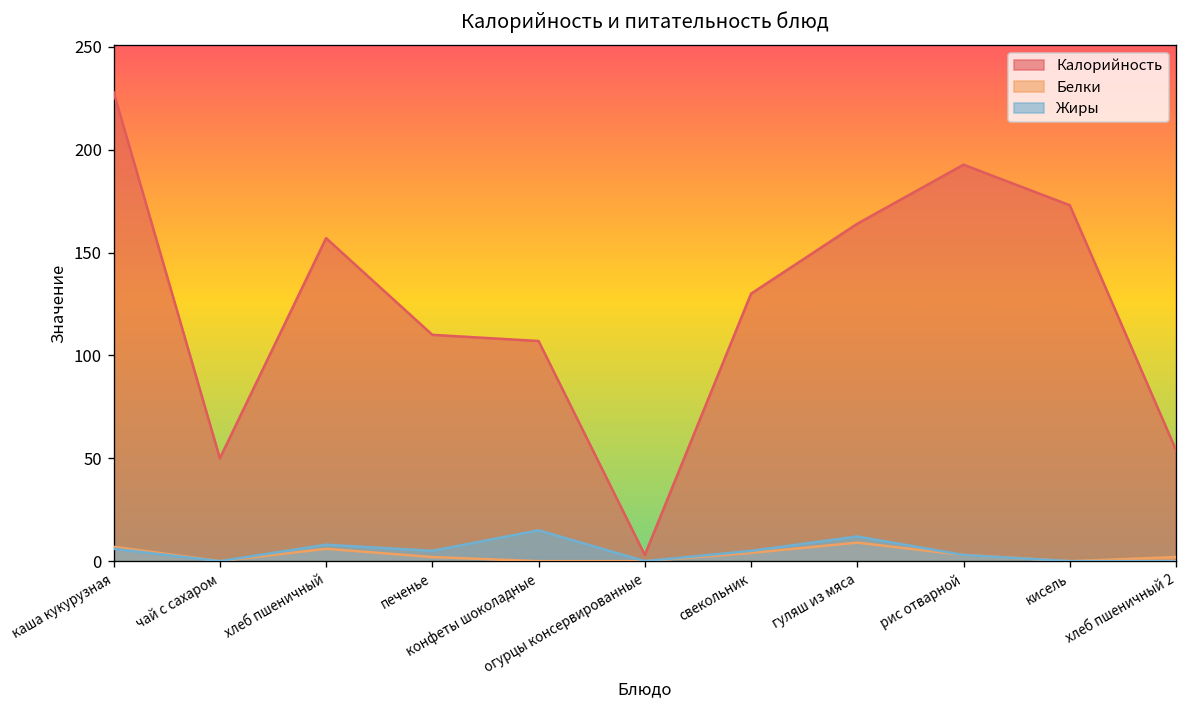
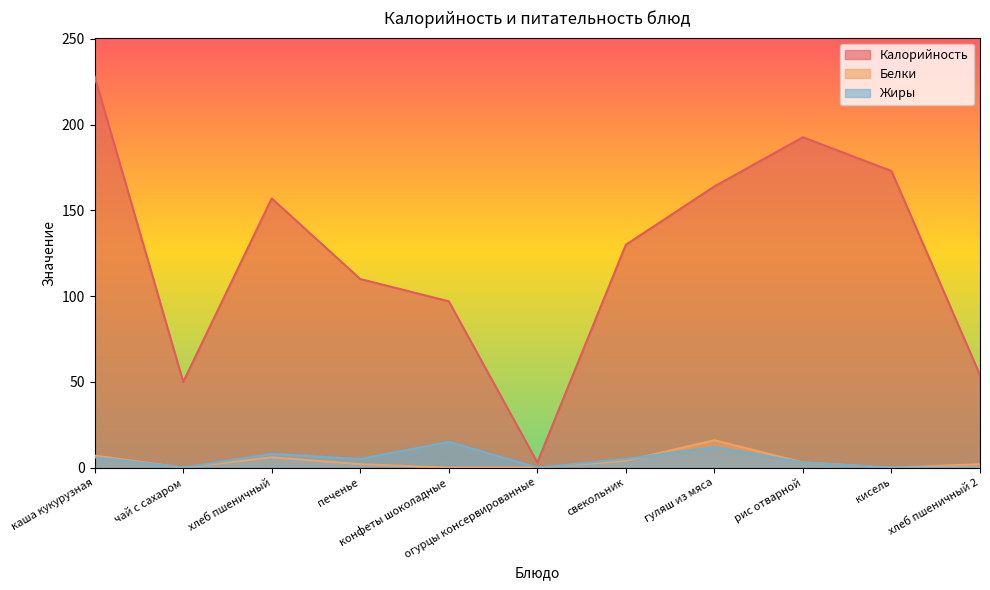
Калорийность, конфеты шоколадные: 107 -> 97
Белки, гуляш из мяса: 9 -> 16
